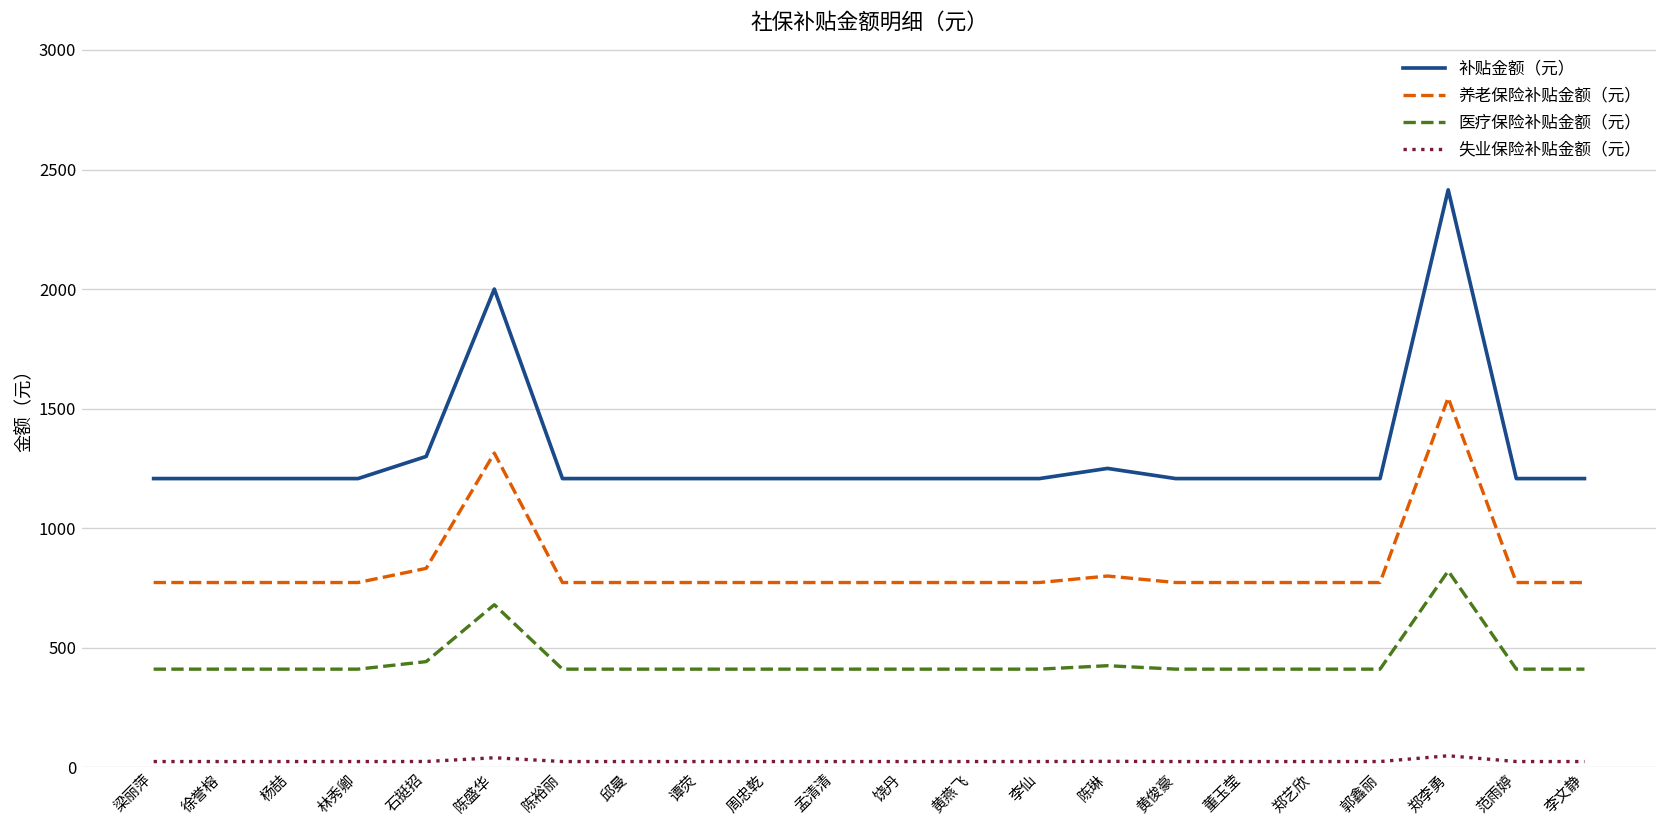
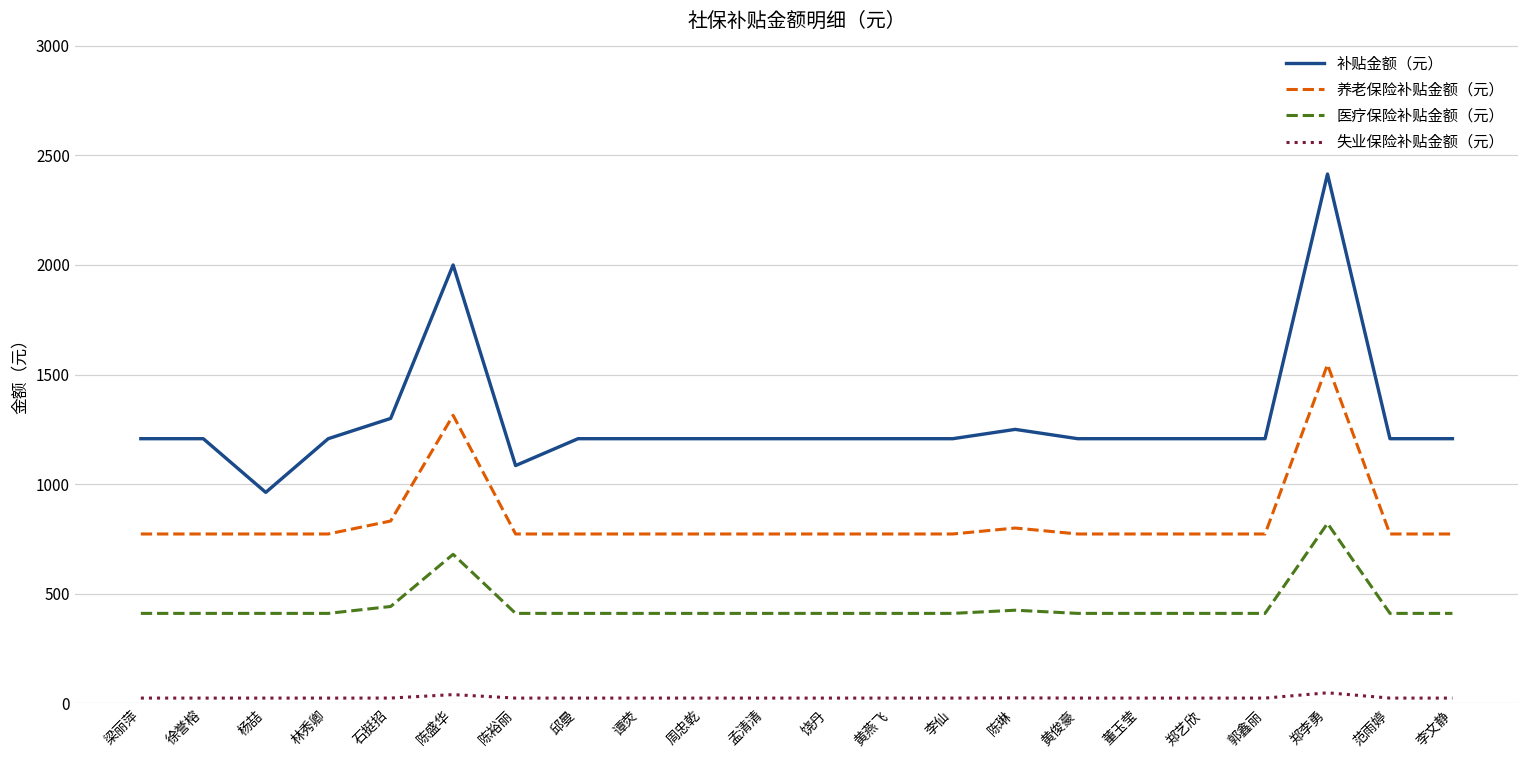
补贴金额（元）, 杨喆: 1210 -> 960
补贴金额（元）, 陈裕丽: 1210 -> 1080
